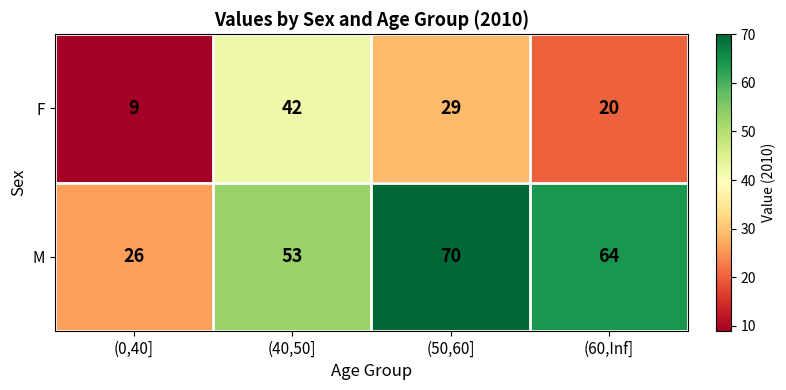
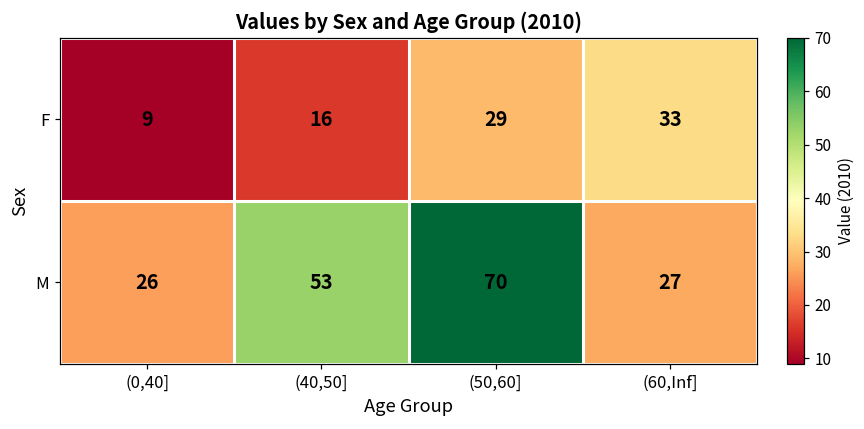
F, (40,50]: 42 -> 16
F, (60,Inf]: 20 -> 33
M, (60,Inf]: 64 -> 27
